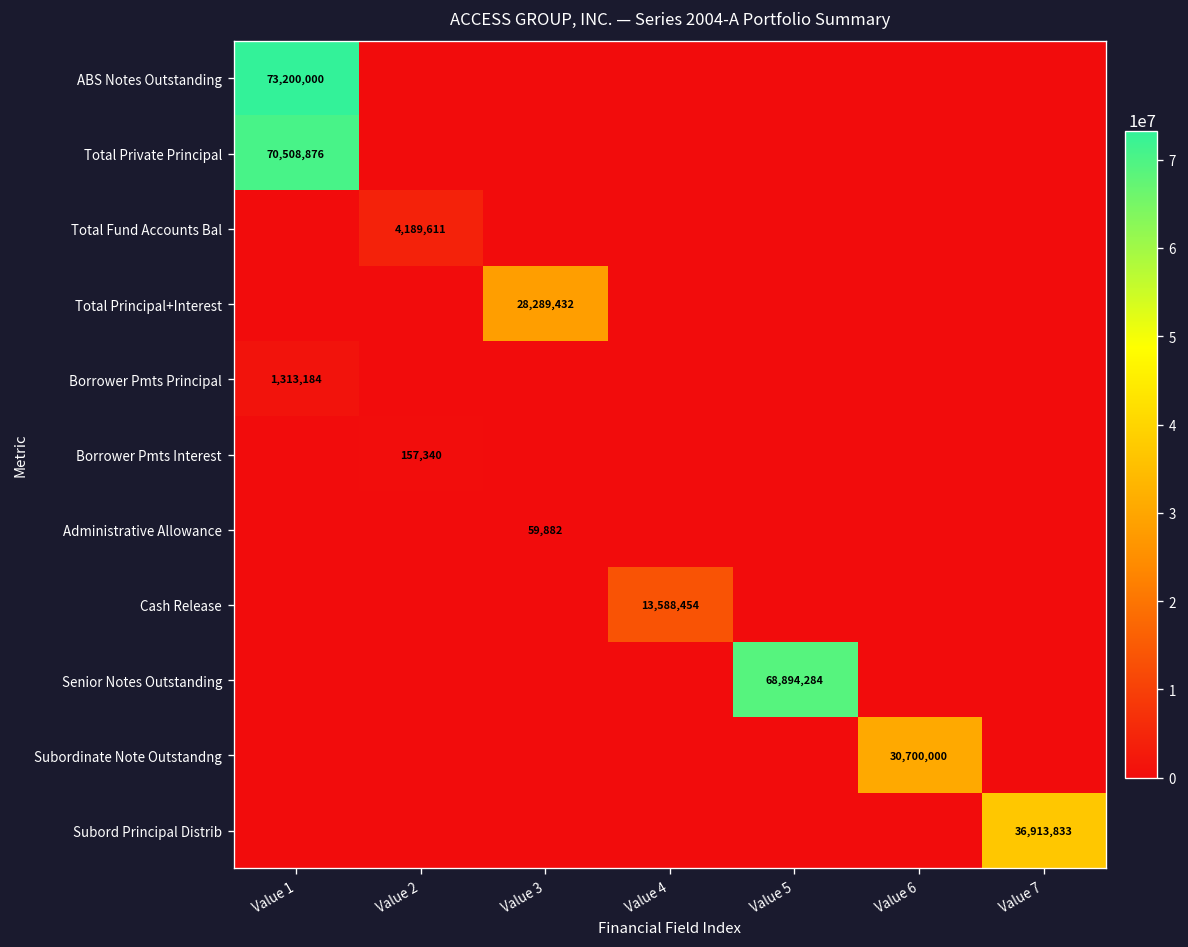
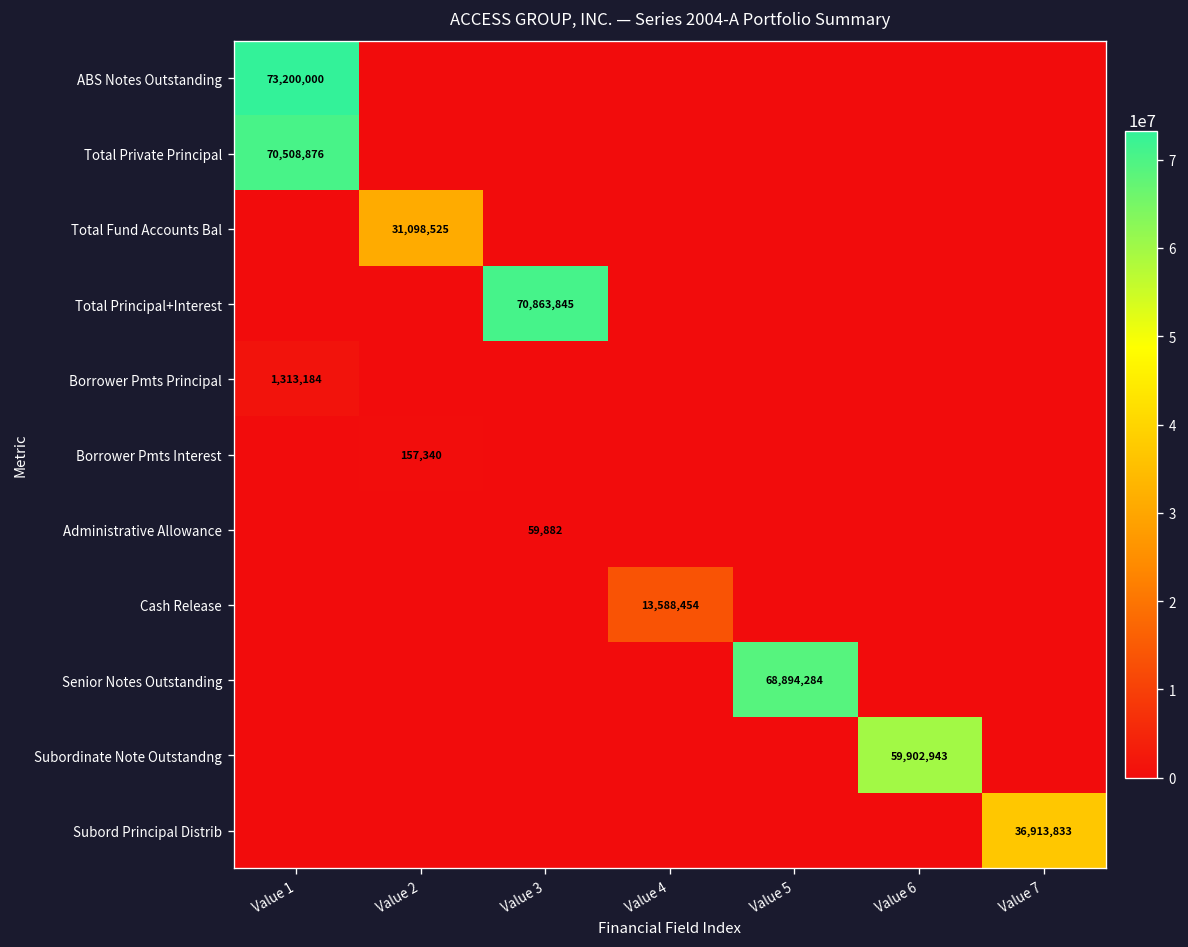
Total Fund Accounts Bal, Value 2: 4,189,611 -> 31,098,525
Total Principal+Interest, Value 3: 28,289,432 -> 70,863,845
Subordinate Note Outstandng, Value 6: 30,700,000 -> 59,902,943
